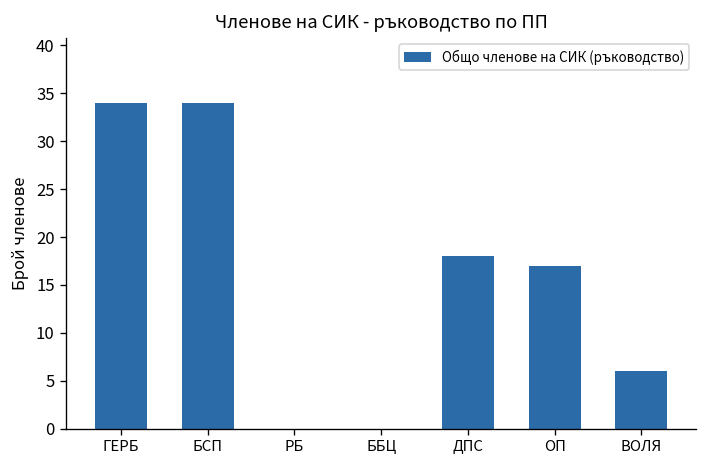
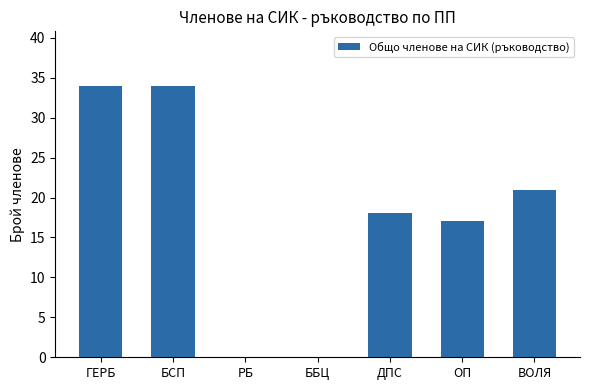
ВОЛЯ: 6 -> 21
